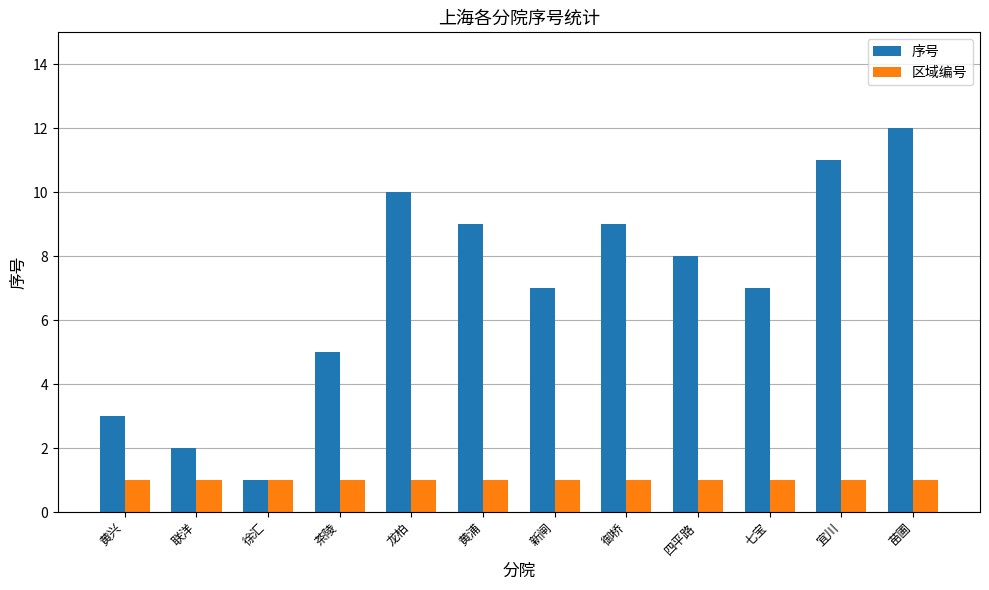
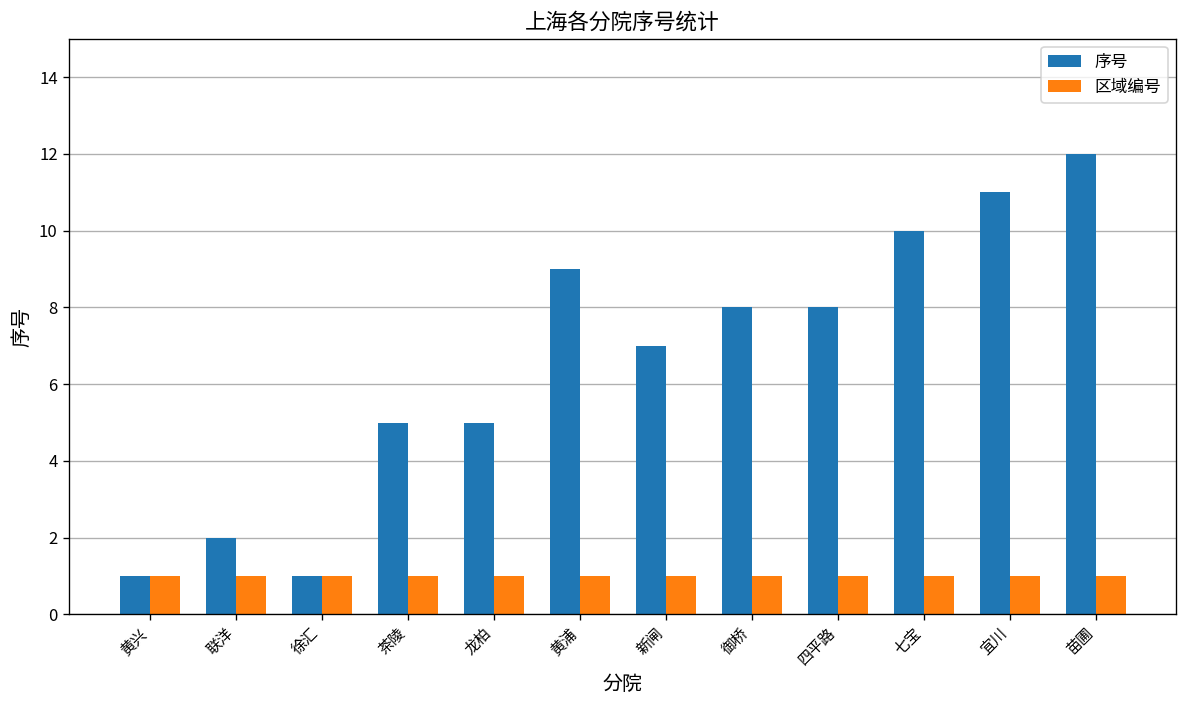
序号, 黄兴: 3 -> 1
序号, 龙柏: 10 -> 5
序号, 御桥: 9 -> 8
序号, 七宝: 7 -> 10
